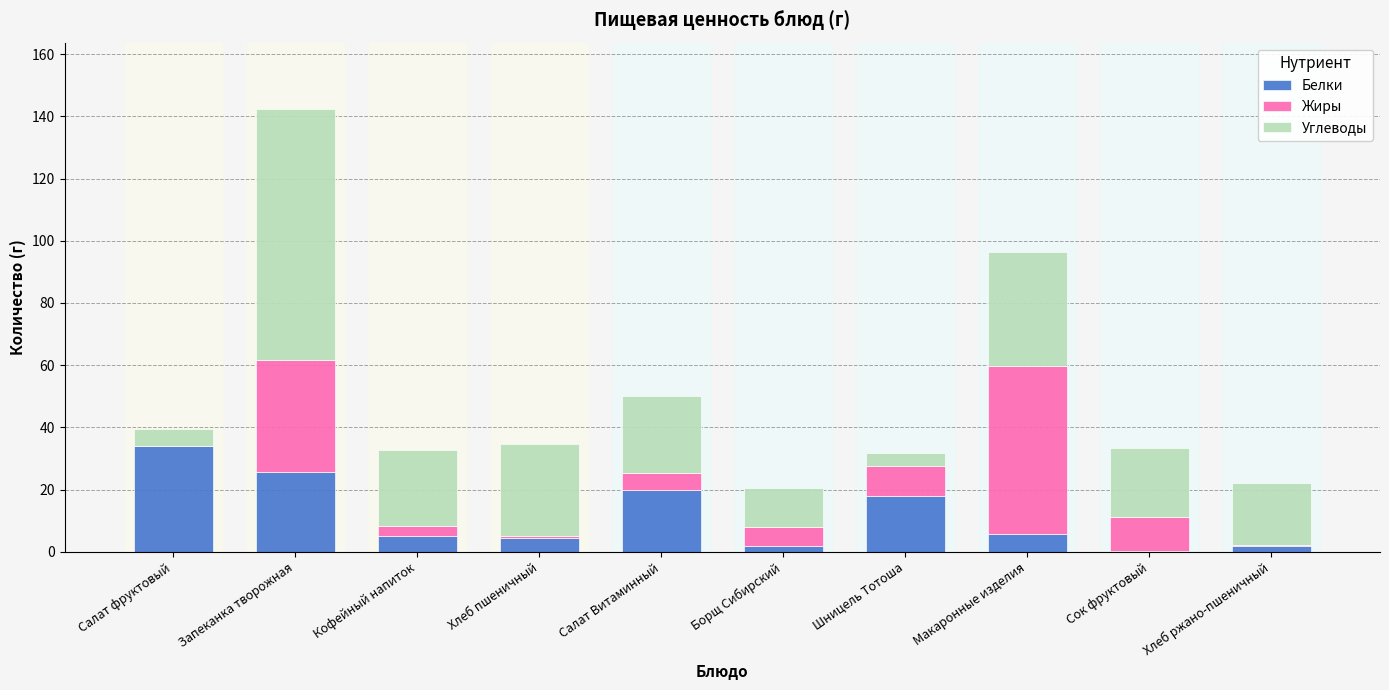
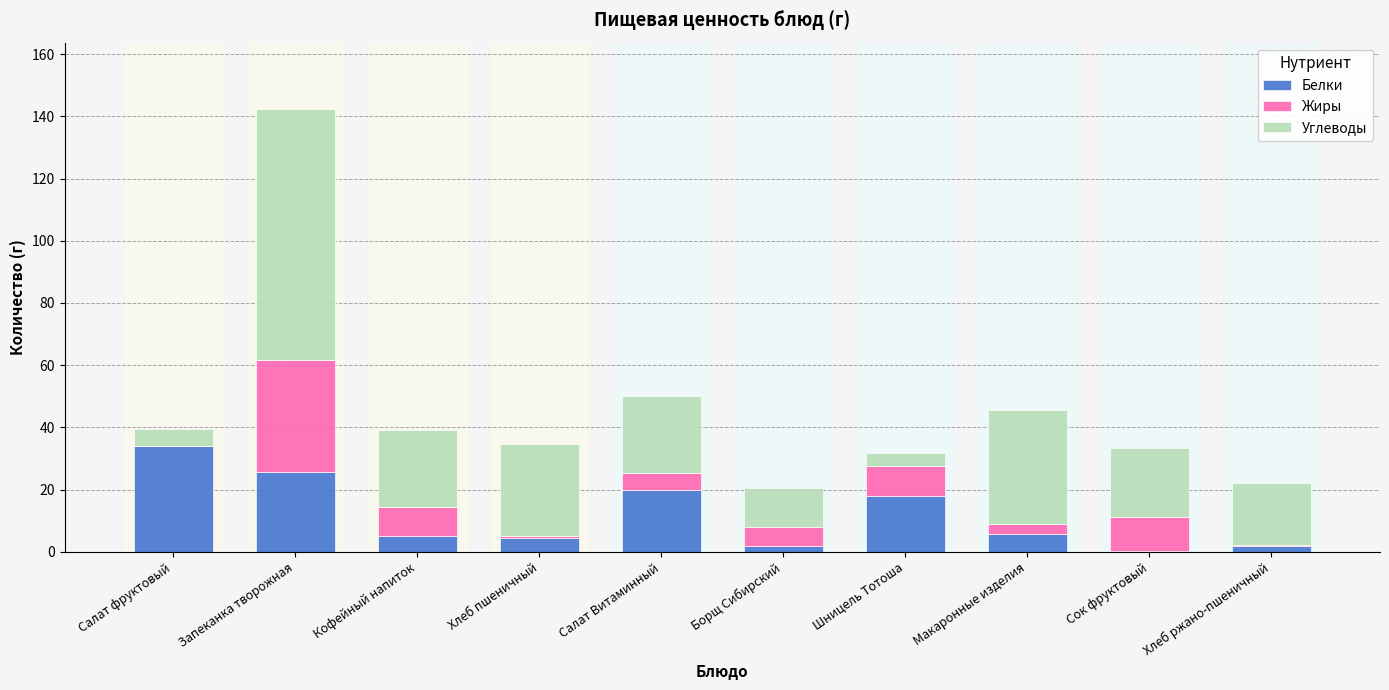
Жиры, Кофейный напиток: 3 -> 10
Жиры, Макаронные изделия: 54 -> 3
